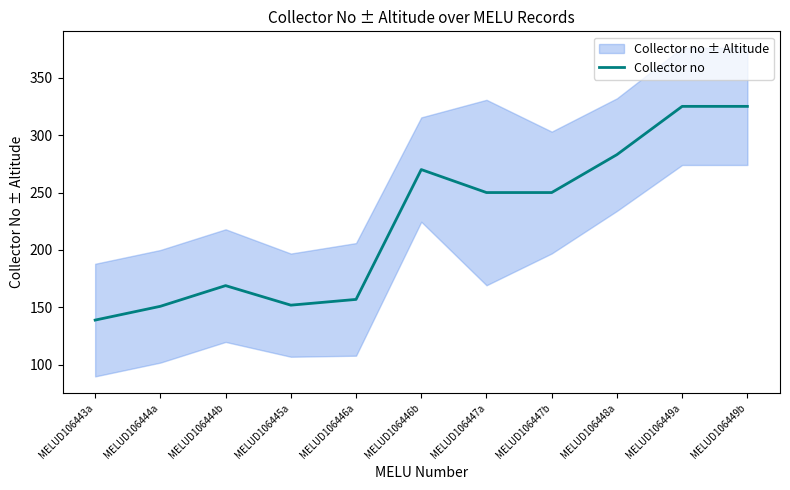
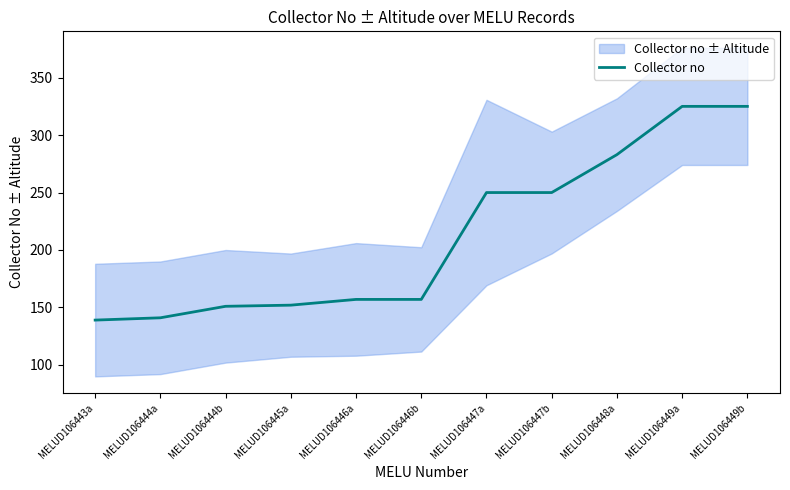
Collector no, MELUD106444a: 151 -> 141
Collector no, MELUD106444b: 169 -> 151
Collector no, MELUD106446b: 270 -> 157
